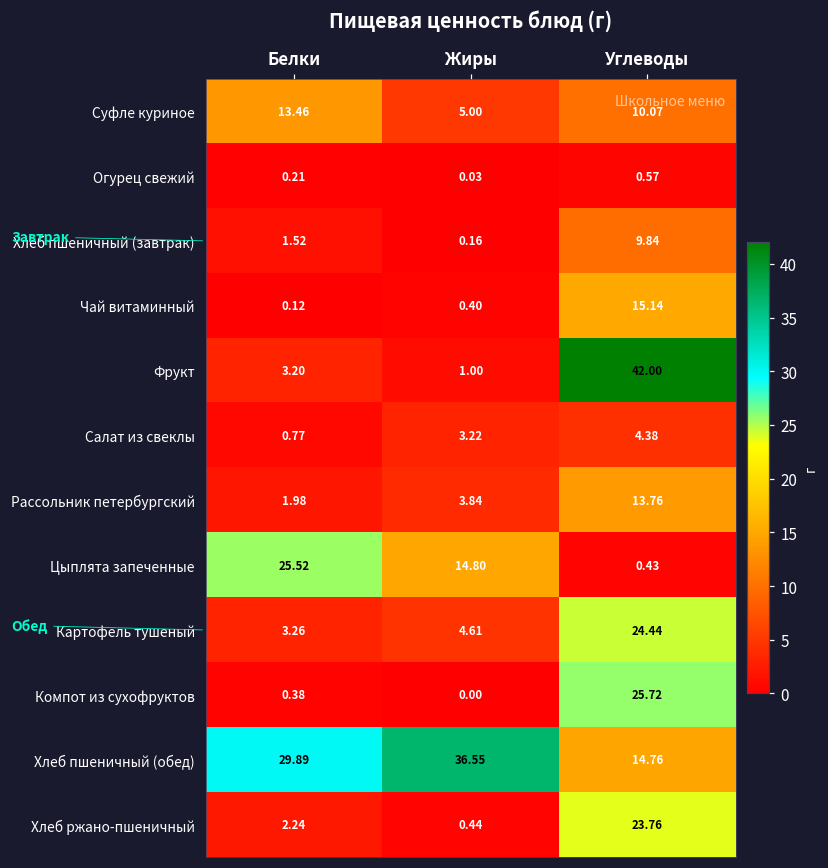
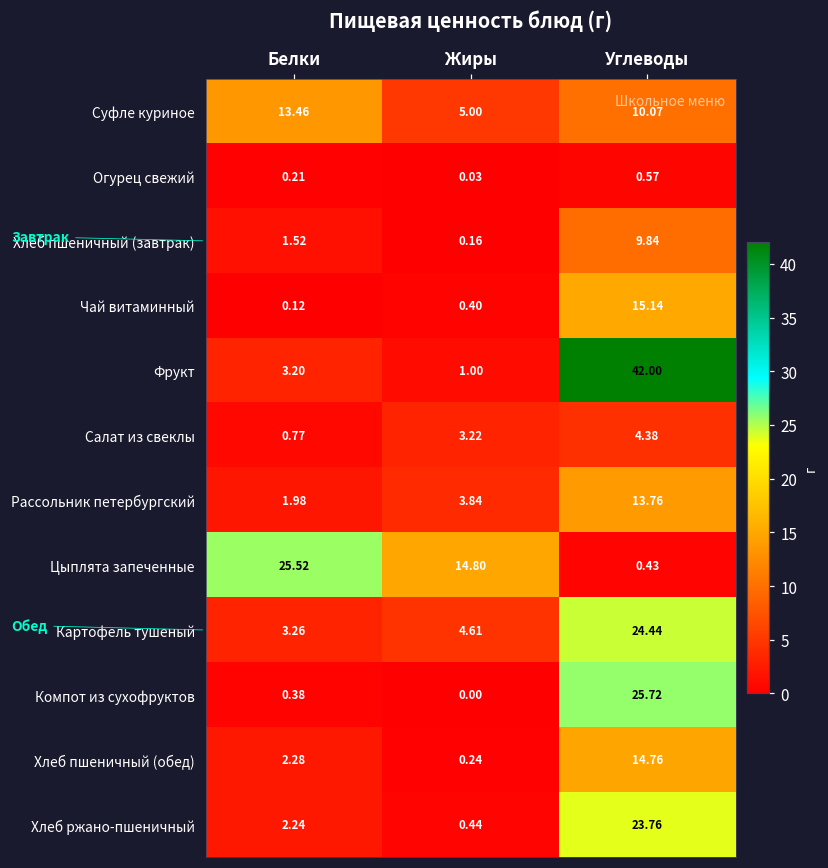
Хлеб пшеничный (обед), Белки: 29.89 -> 2.28
Хлеб пшеничный (обед), Жиры: 36.55 -> 0.24
